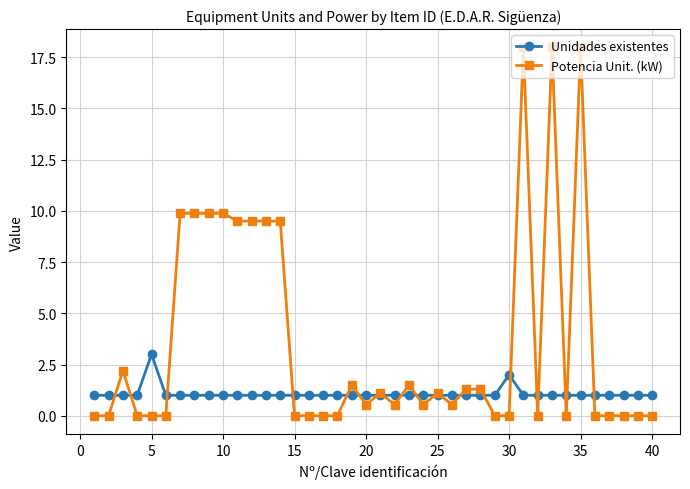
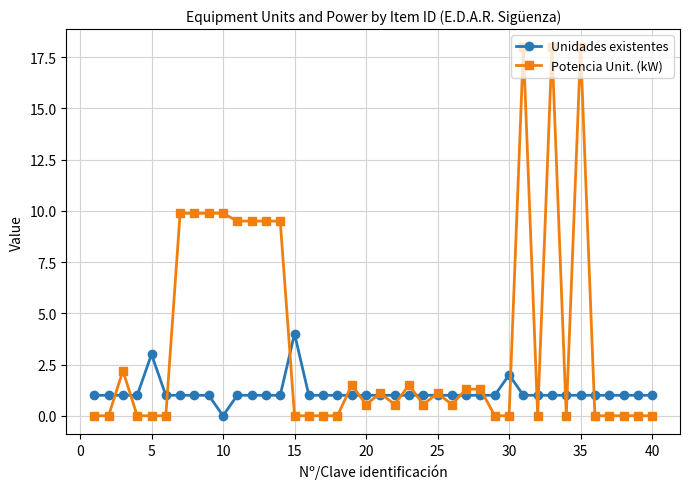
Unidades existentes, 10: 1 -> 0
Unidades existentes, 15: 1 -> 4
